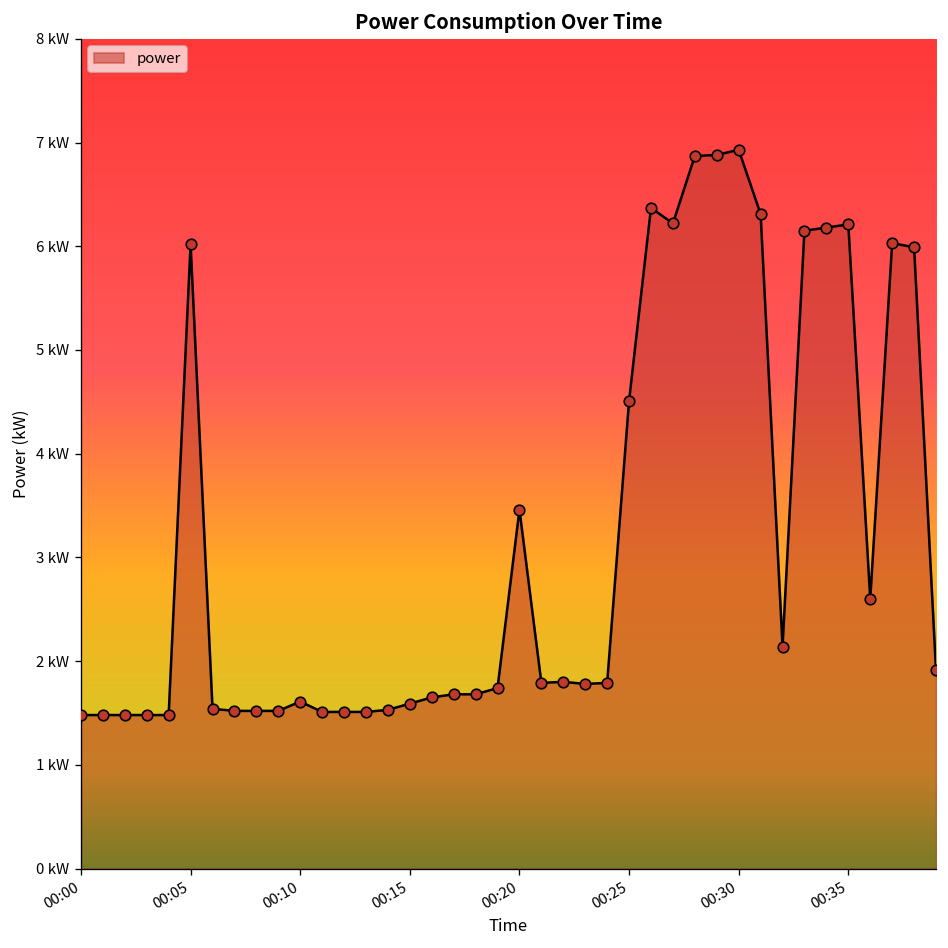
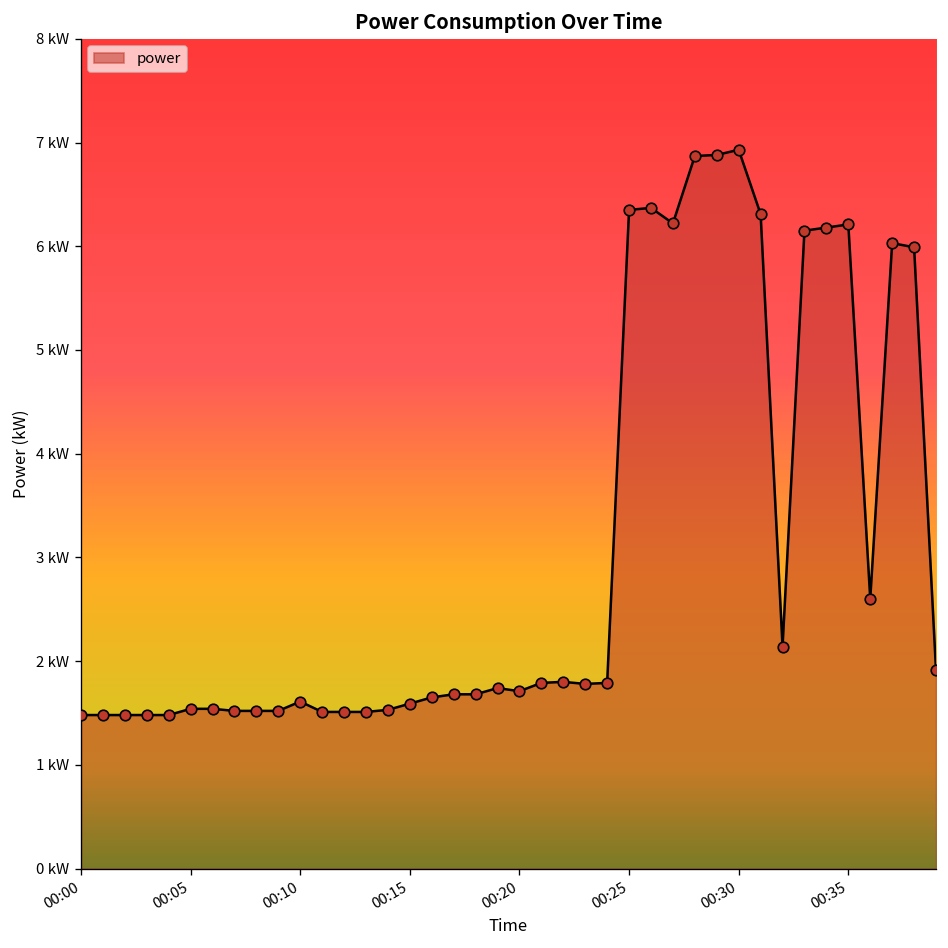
00:05: 6.0 kW -> 1.5 kW
00:20: 3.5 kW -> 1.7 kW
00:25: 4.5 kW -> 6.4 kW
